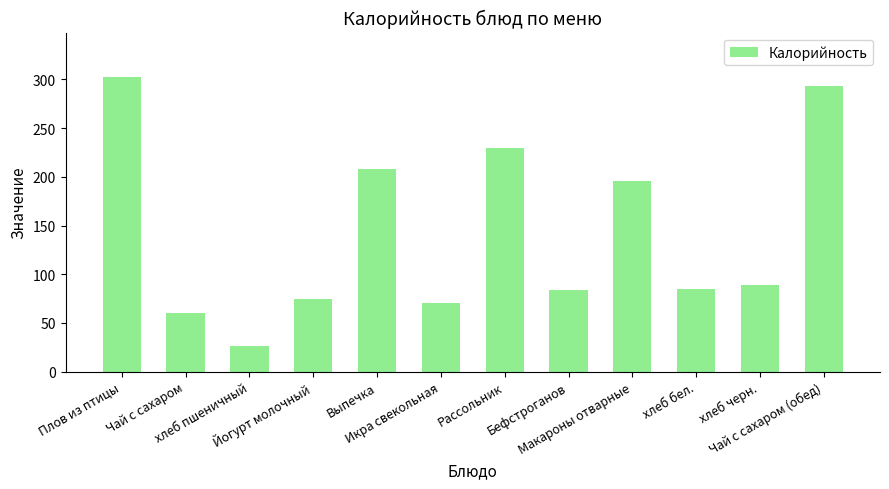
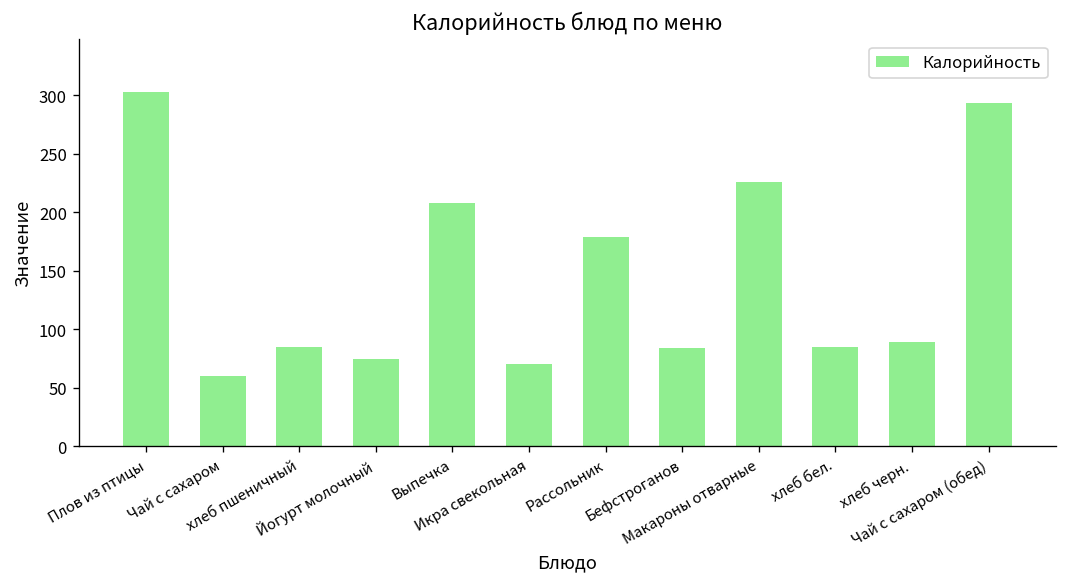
хлеб пшеничный: 30 -> 80
Рассольник: 230 -> 180
Макароны отварные: 200 -> 230
